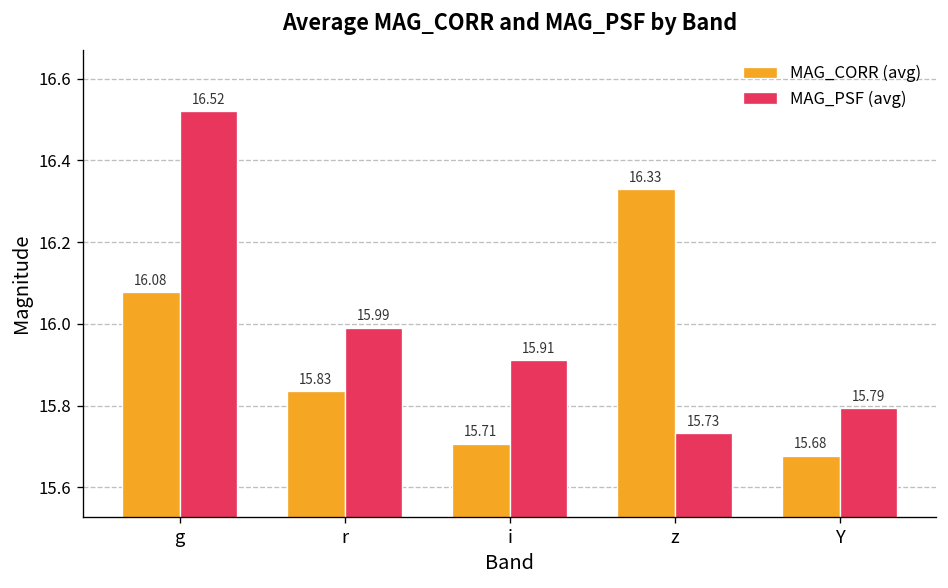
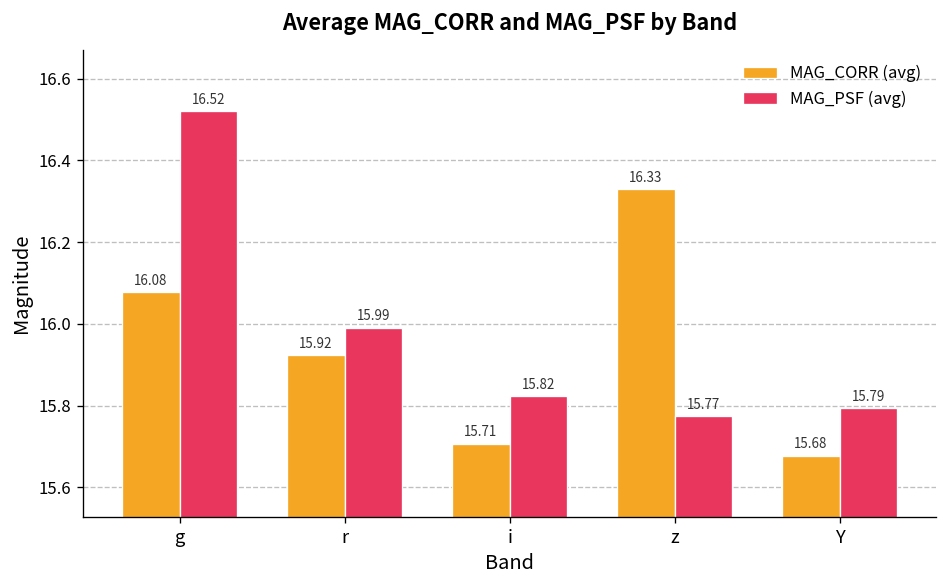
MAG_CORR (avg), r: 15.83 -> 15.92
MAG_PSF (avg), i: 15.91 -> 15.82
MAG_PSF (avg), z: 15.73 -> 15.77
